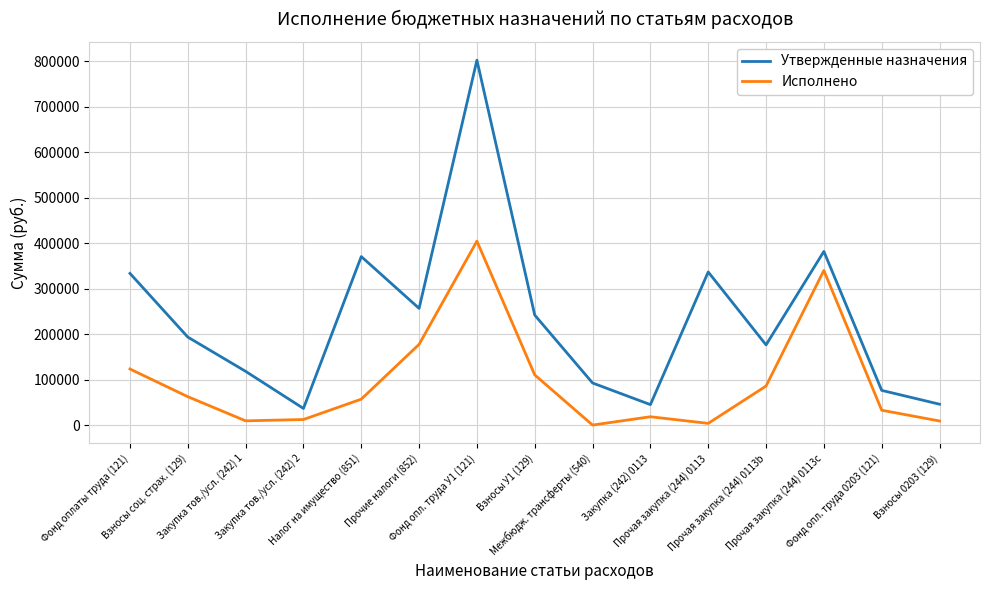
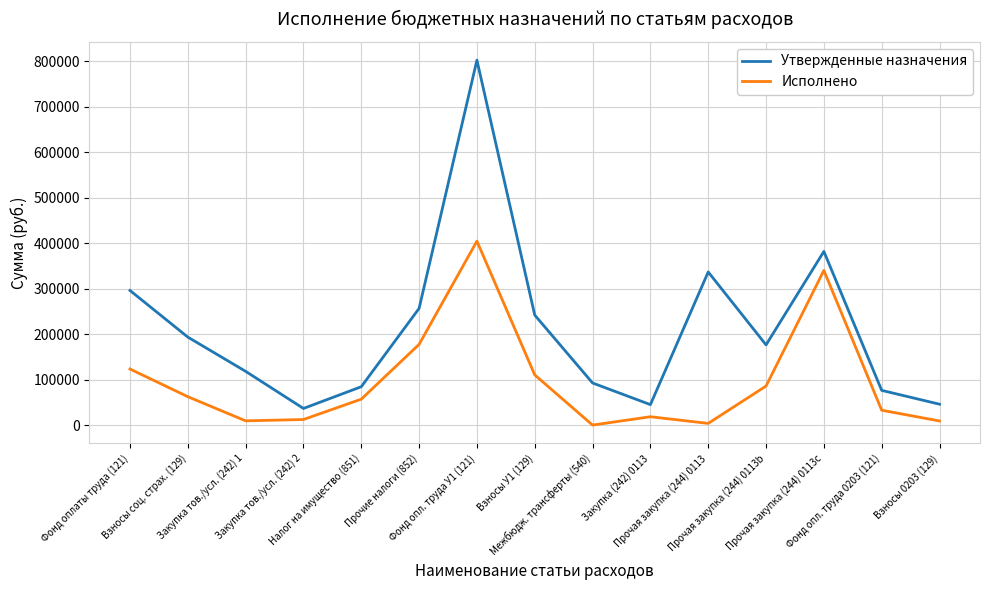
Утвержденные назначения, Фонд оплаты труда (121): 330000 -> 300000
Утвержденные назначения, Налог на имущество (851): 370000 -> 80000
